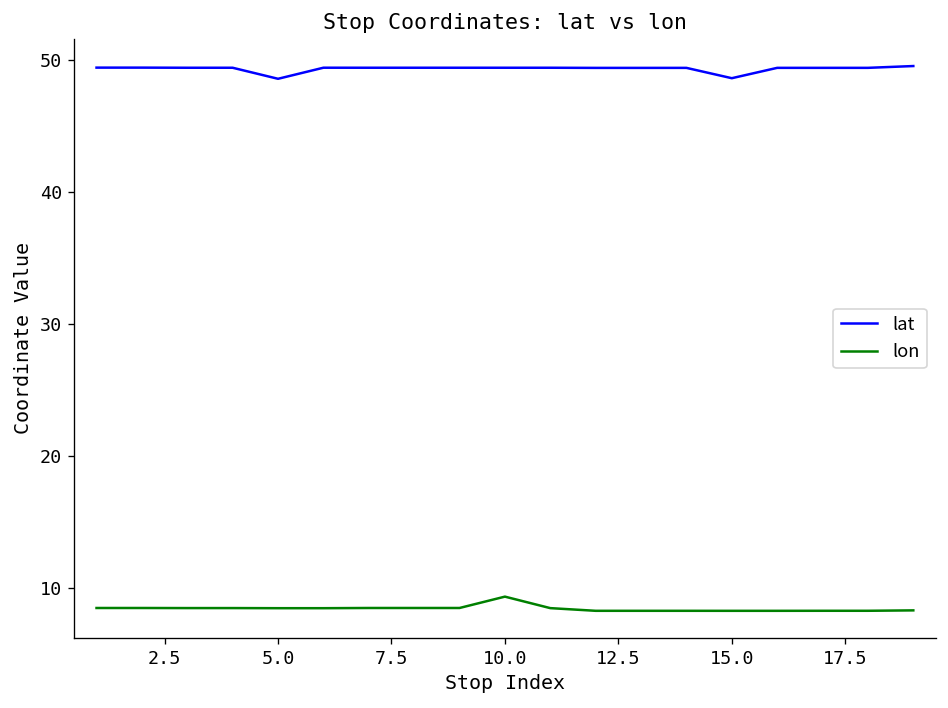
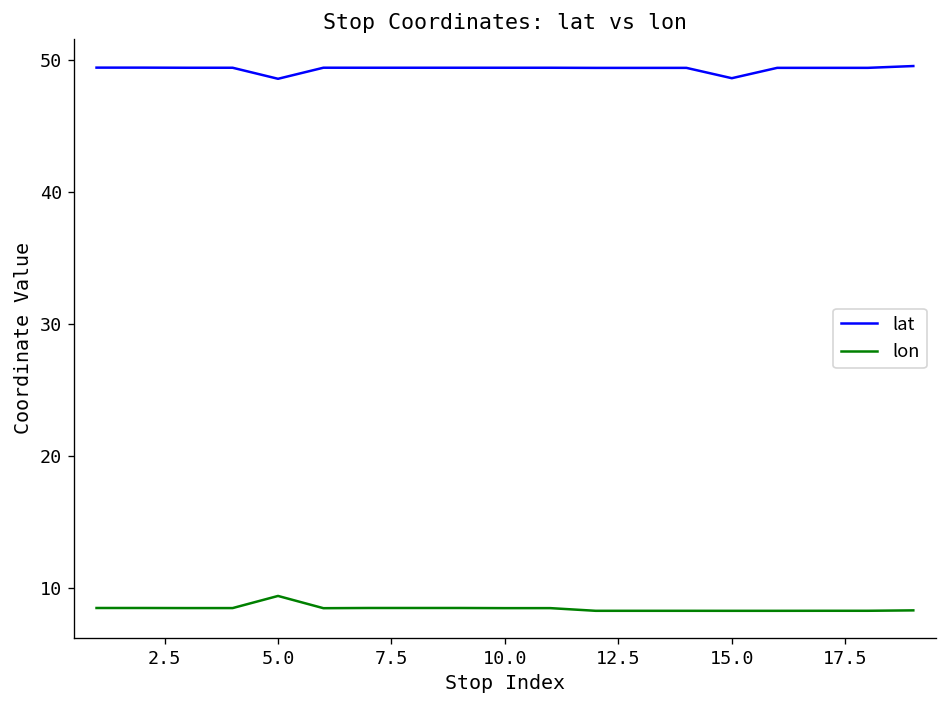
lon, 5.0: 8.5 -> 9.4
lon, 10.0: 9.4 -> 8.5
